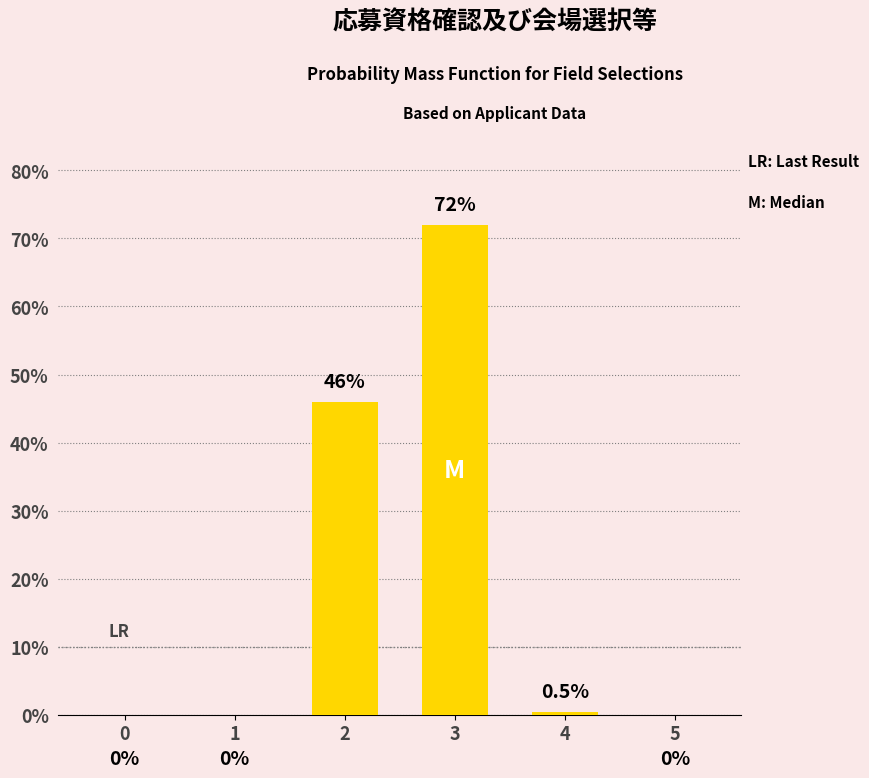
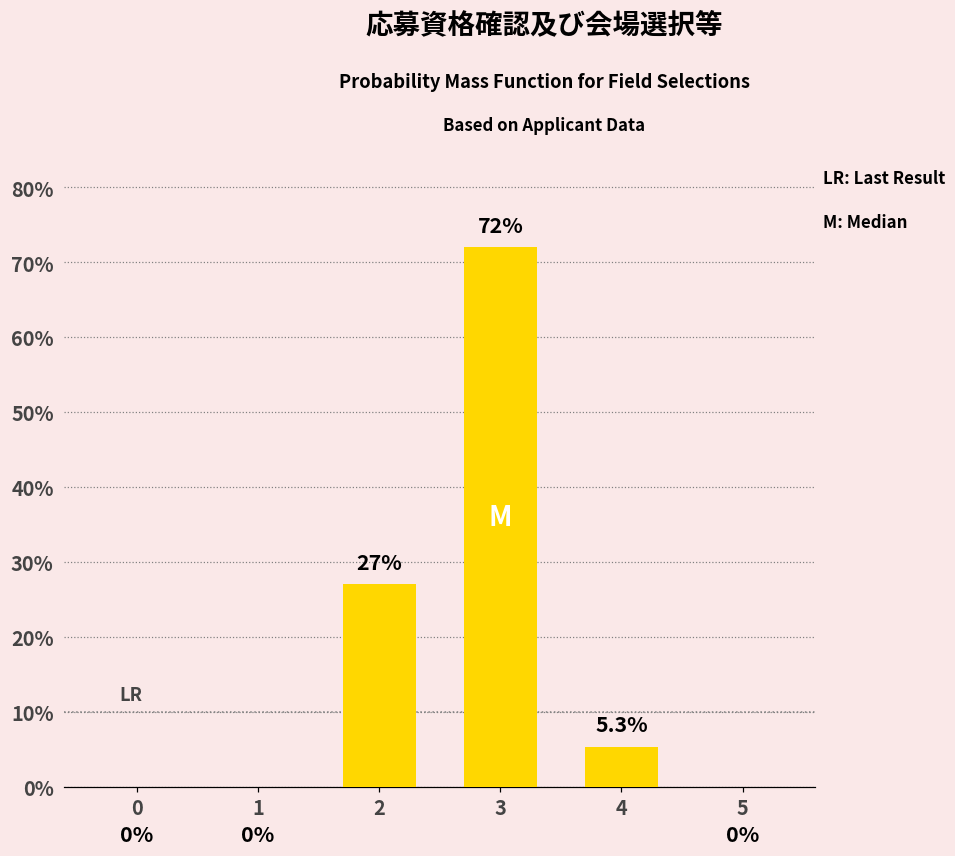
2: 46% -> 27%
4: 0.5% -> 5.3%
